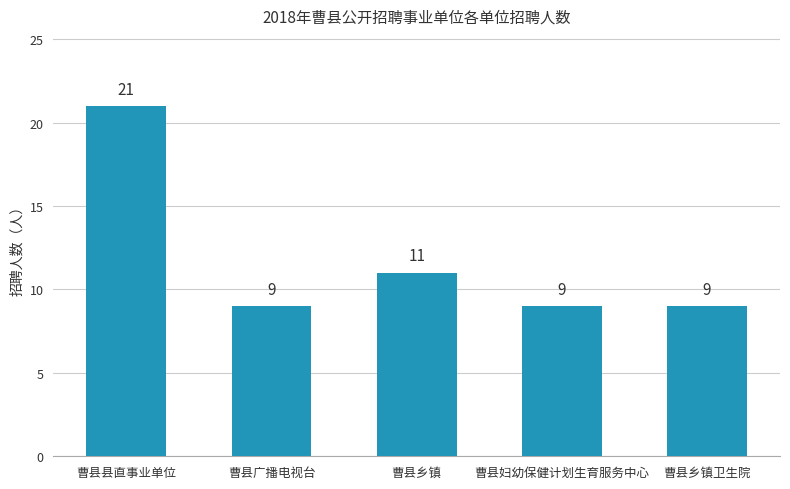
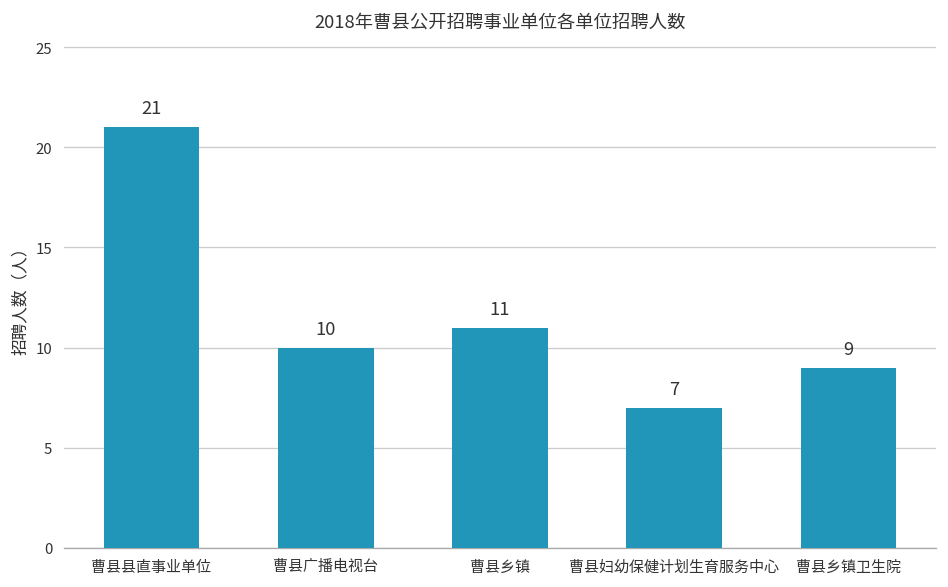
曹县广播电视台: 9 -> 10
曹县妇幼保健计划生育服务中心: 9 -> 7
